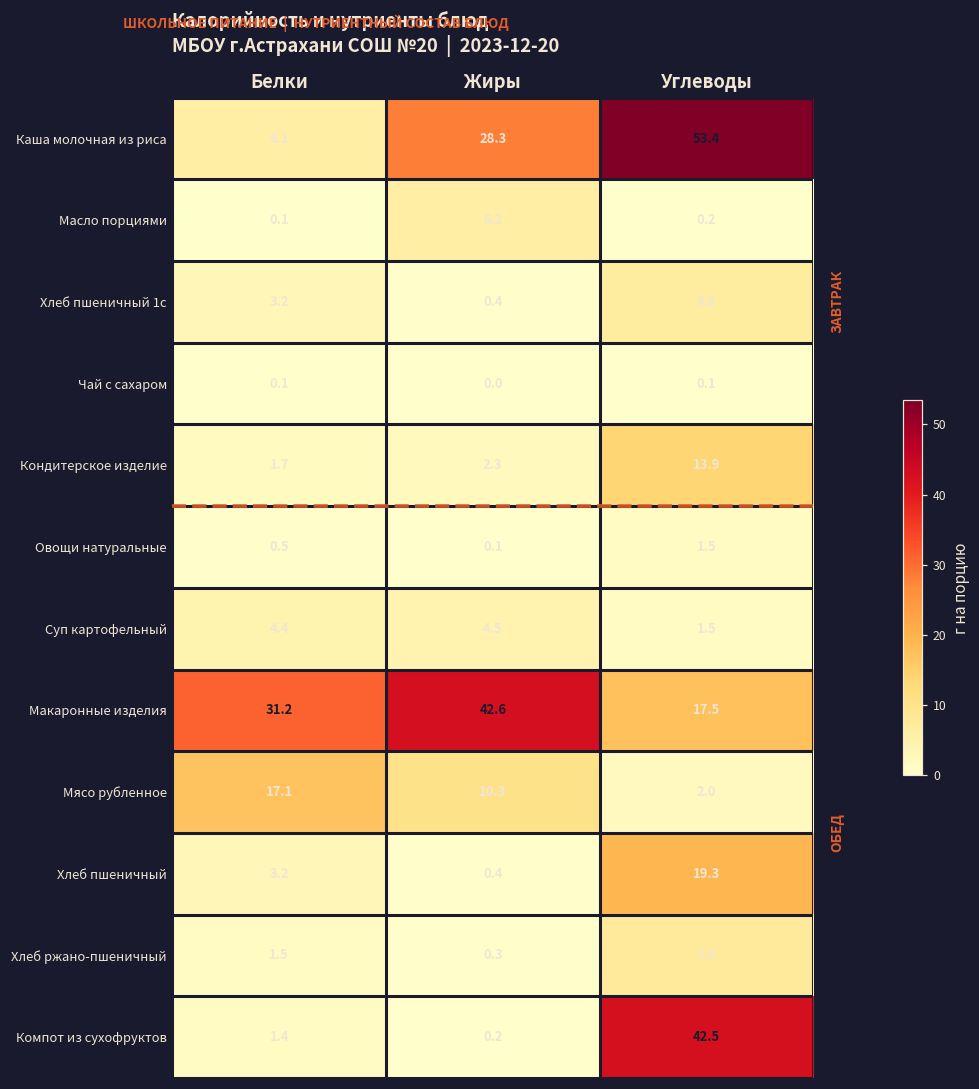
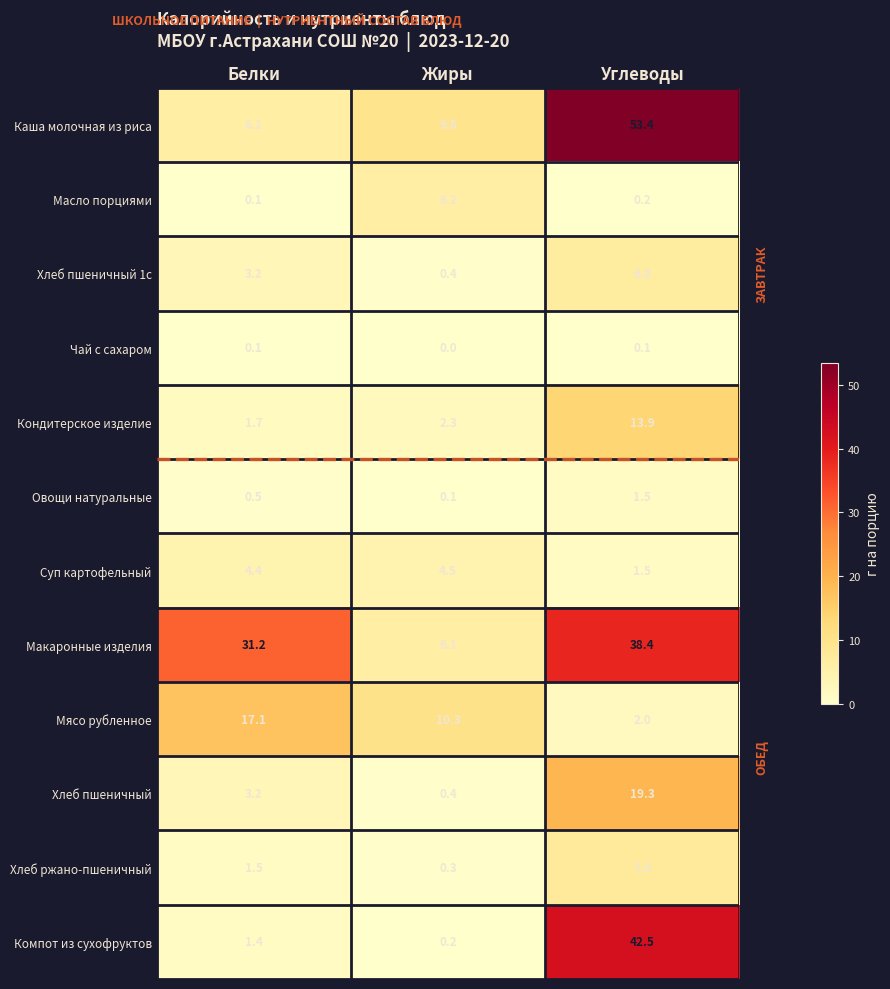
Каша молочная из риса, Жиры: 28.3 -> 9.8
Макаронные изделия, Жиры: 42.6 -> 6.1
Макаронные изделия, Углеводы: 17.5 -> 38.4
